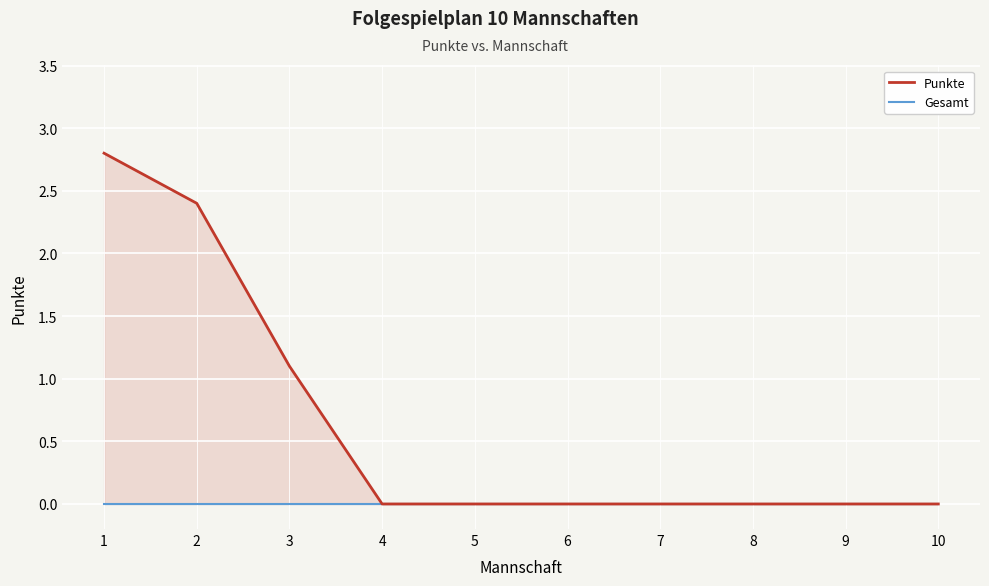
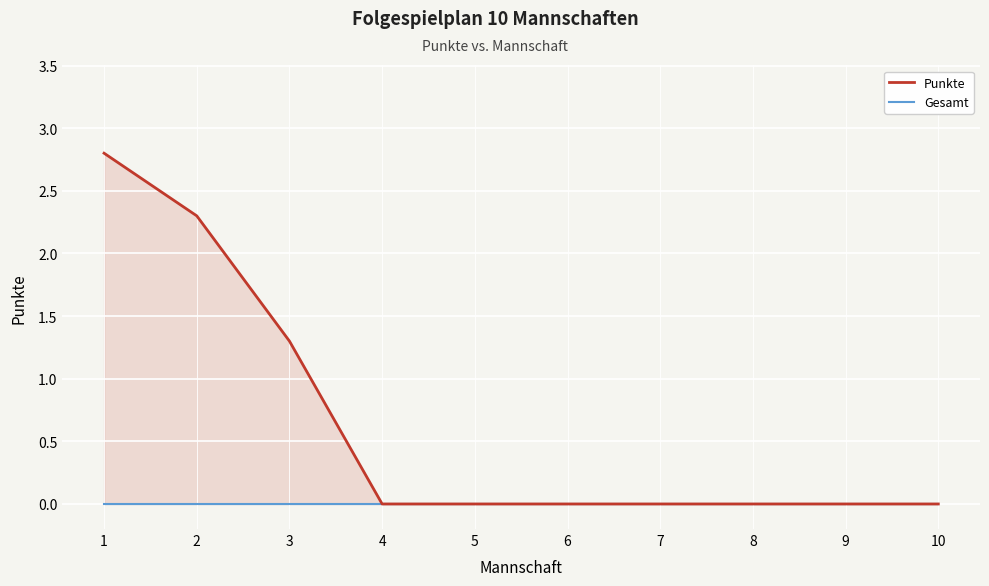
Punkte, 2: 2.4 -> 2.3
Punkte, 3: 1.1 -> 1.3
